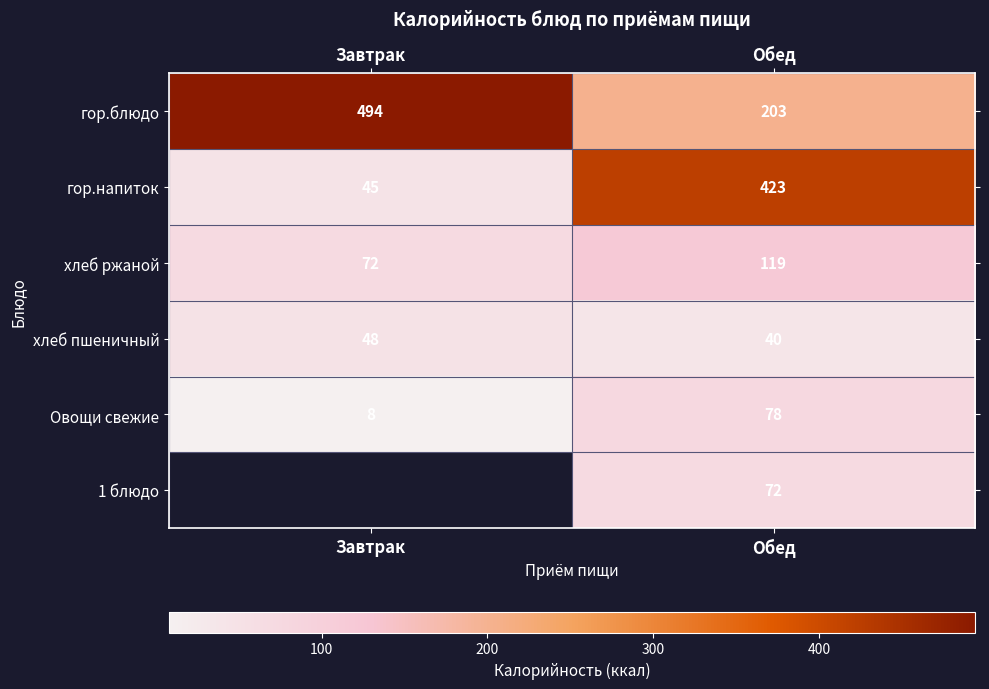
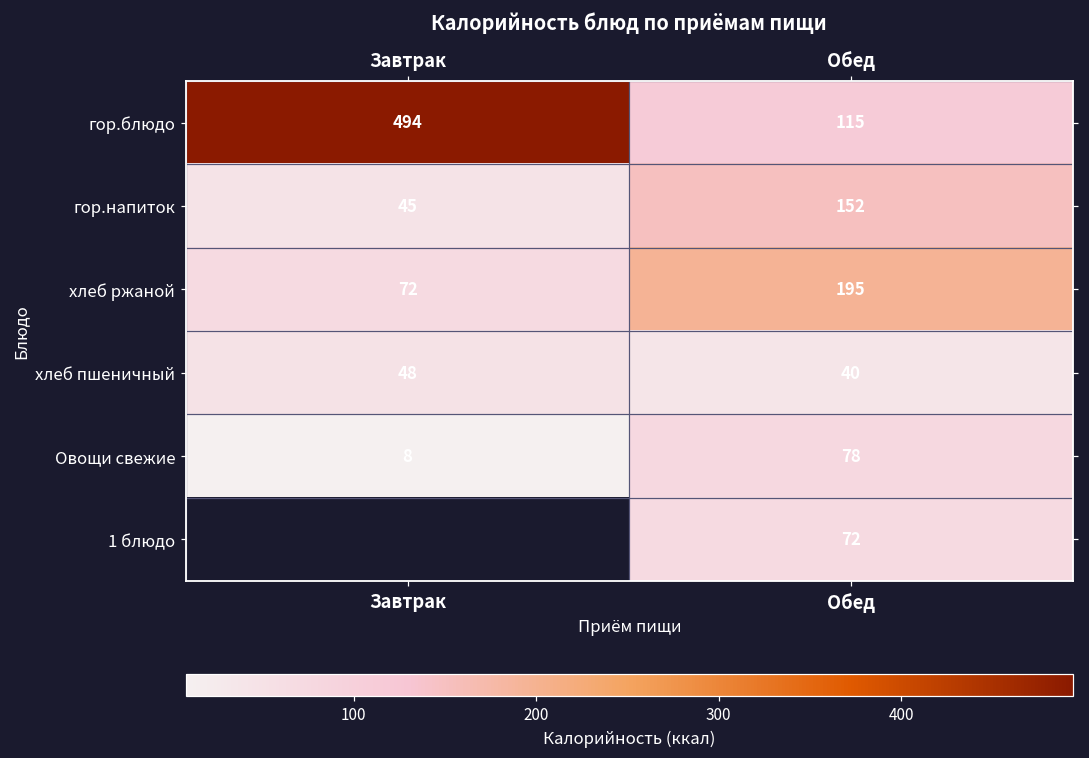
гор.блюдо, Обед: 203 -> 115
гор.напиток, Обед: 423 -> 152
хлеб ржаной, Обед: 119 -> 195
